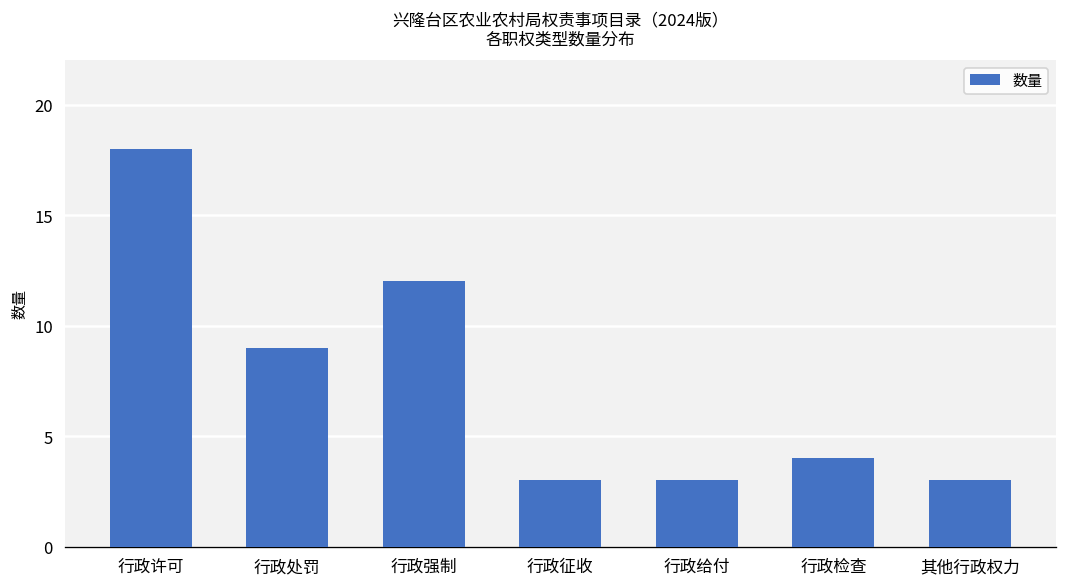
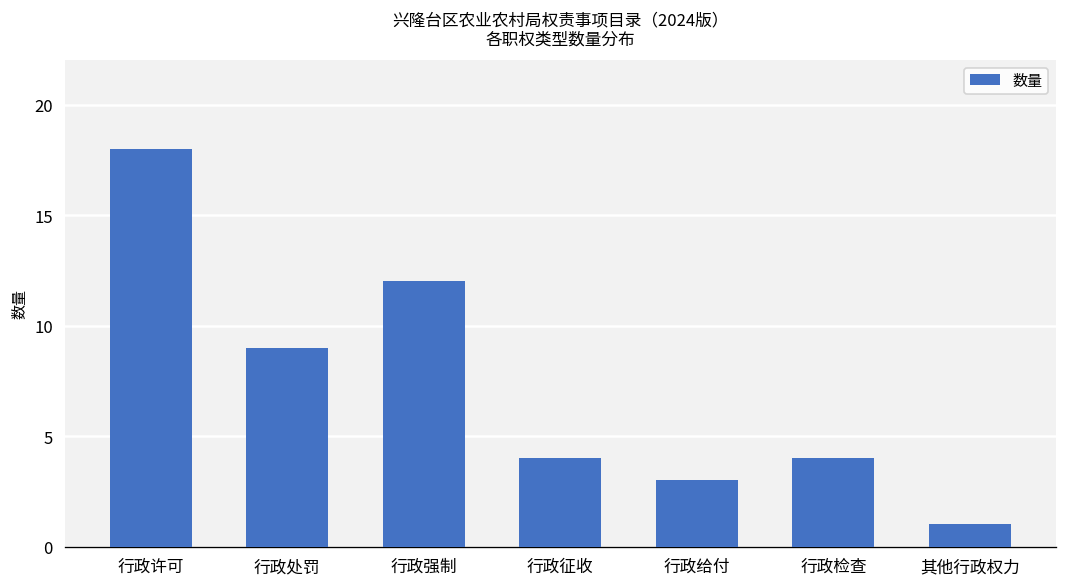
行政征收: 3 -> 4
其他行政权力: 3 -> 1
